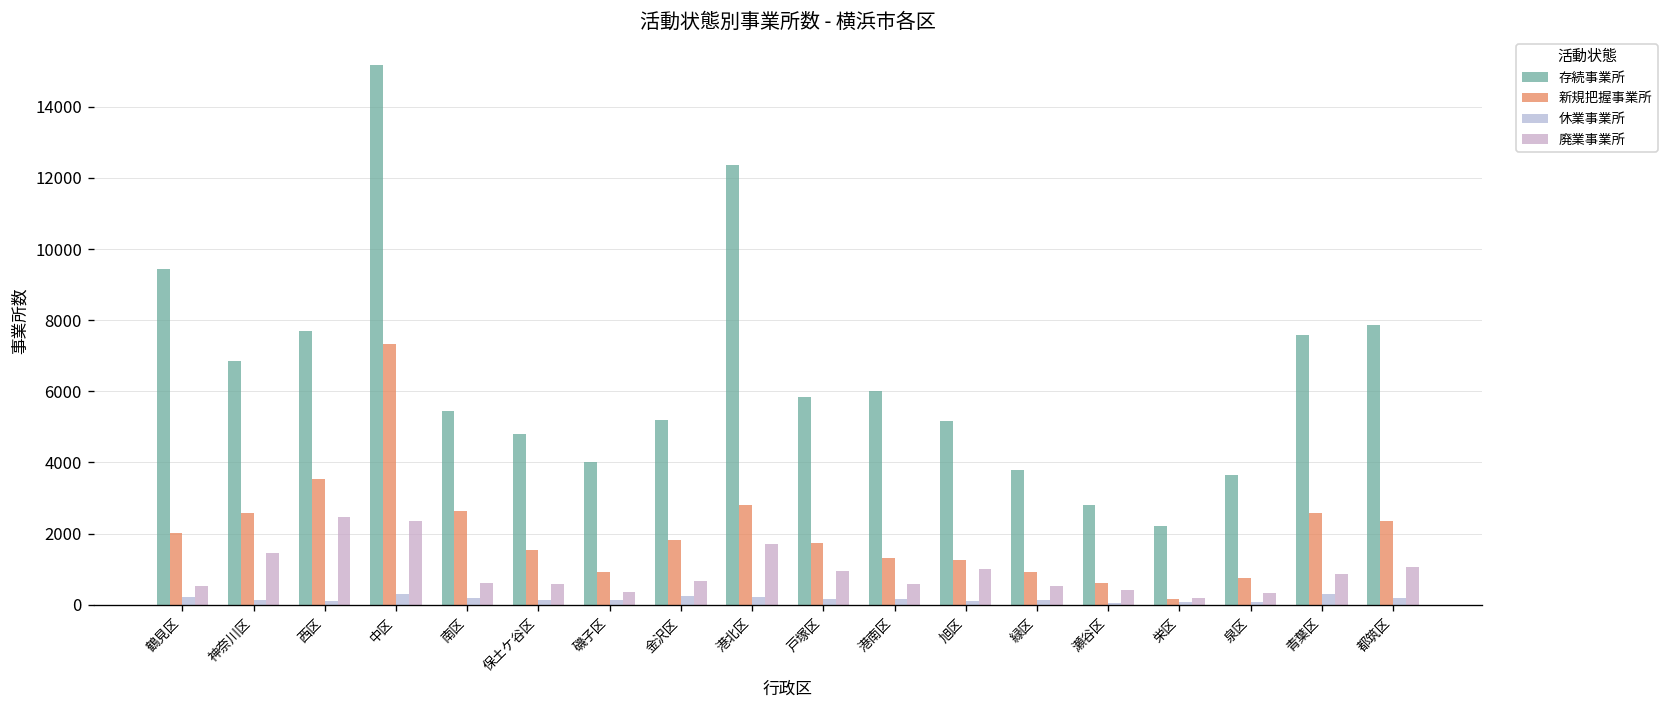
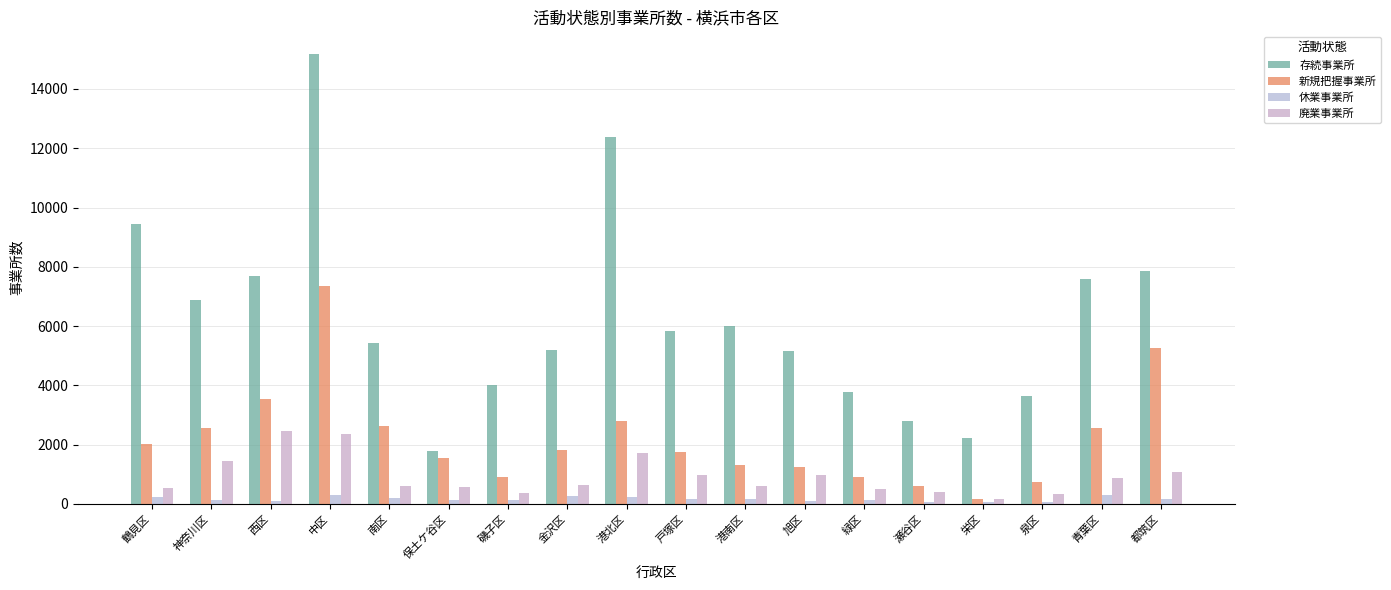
存続事業所, 保土ケ谷区: 4800 -> 1800
新規把握事業所, 都筑区: 2400 -> 5300
